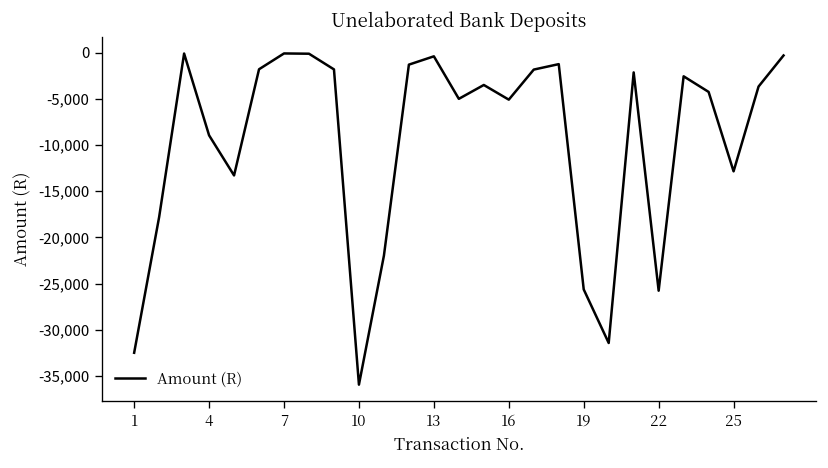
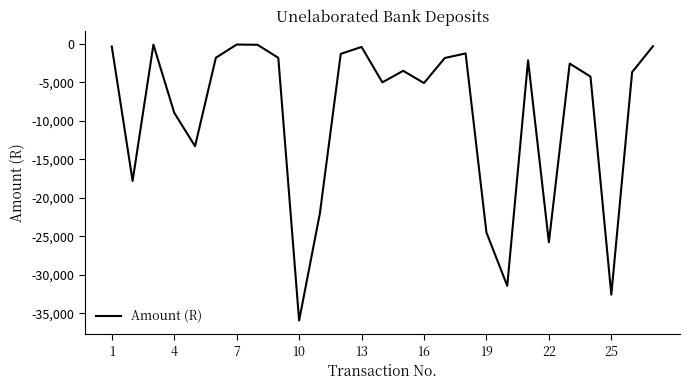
1: -32,000 -> 0
19: -26,000 -> -24,000
25: -13,000 -> -33,000
